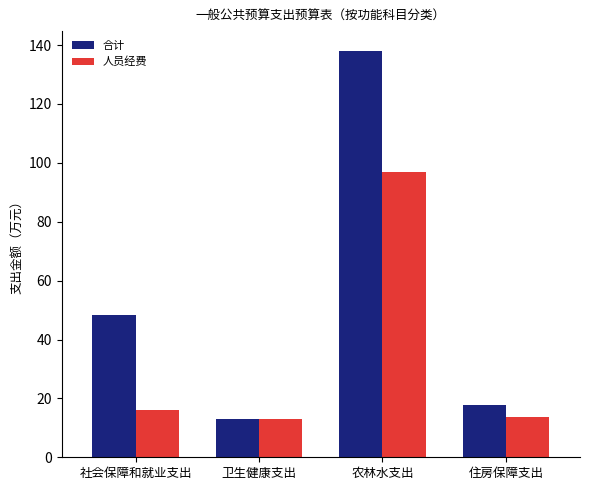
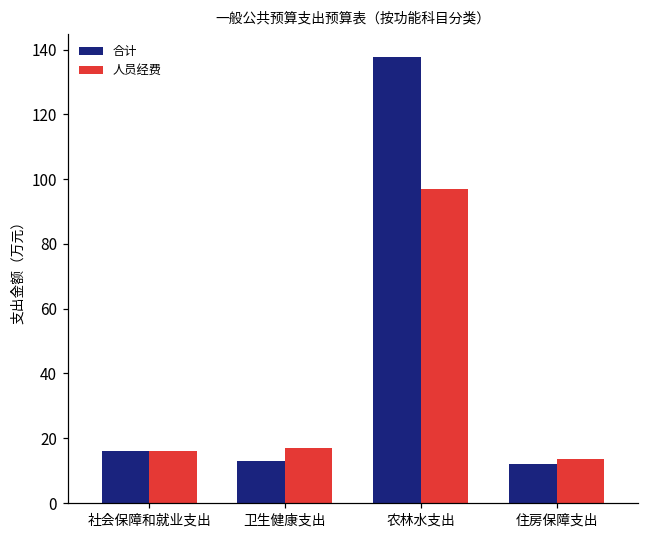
合计, 社会保障和就业支出: 48 -> 16
人员经费, 卫生健康支出: 13 -> 17
合计, 住房保障支出: 18 -> 12
